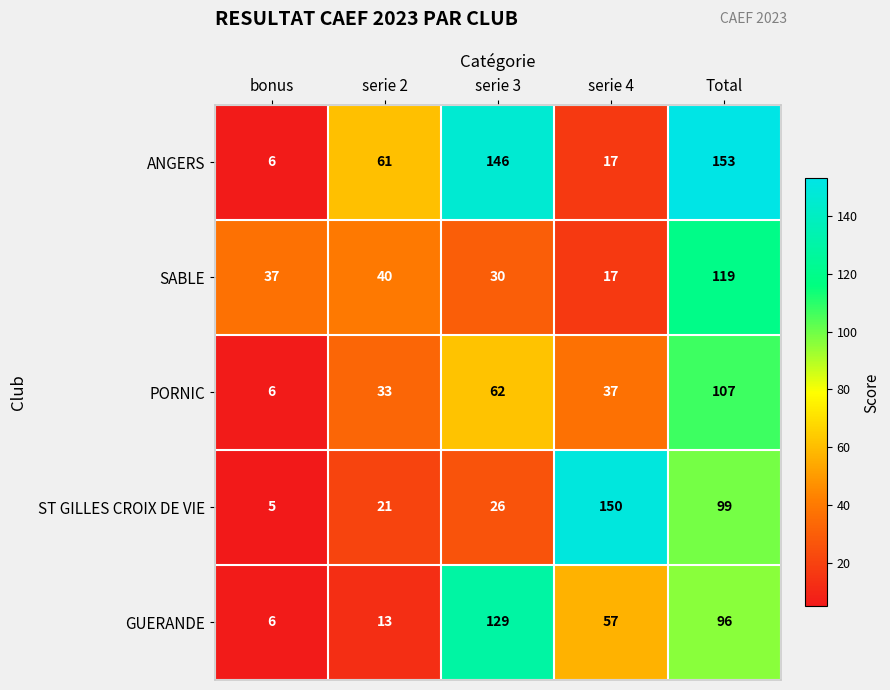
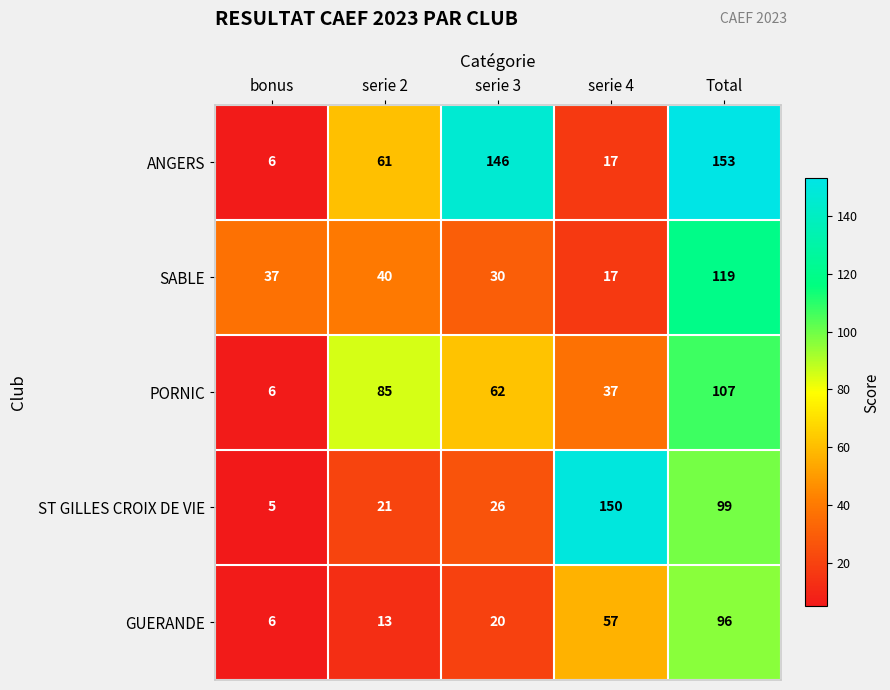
PORNIC, serie 2: 33 -> 85
GUERANDE, serie 3: 129 -> 20
